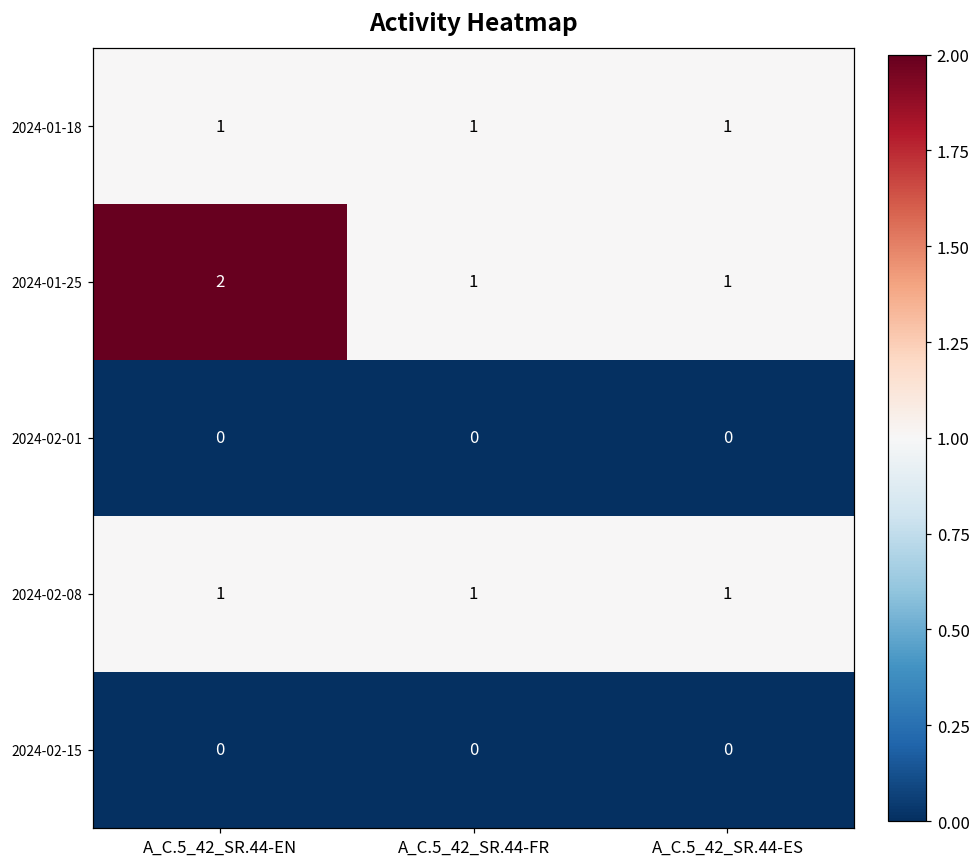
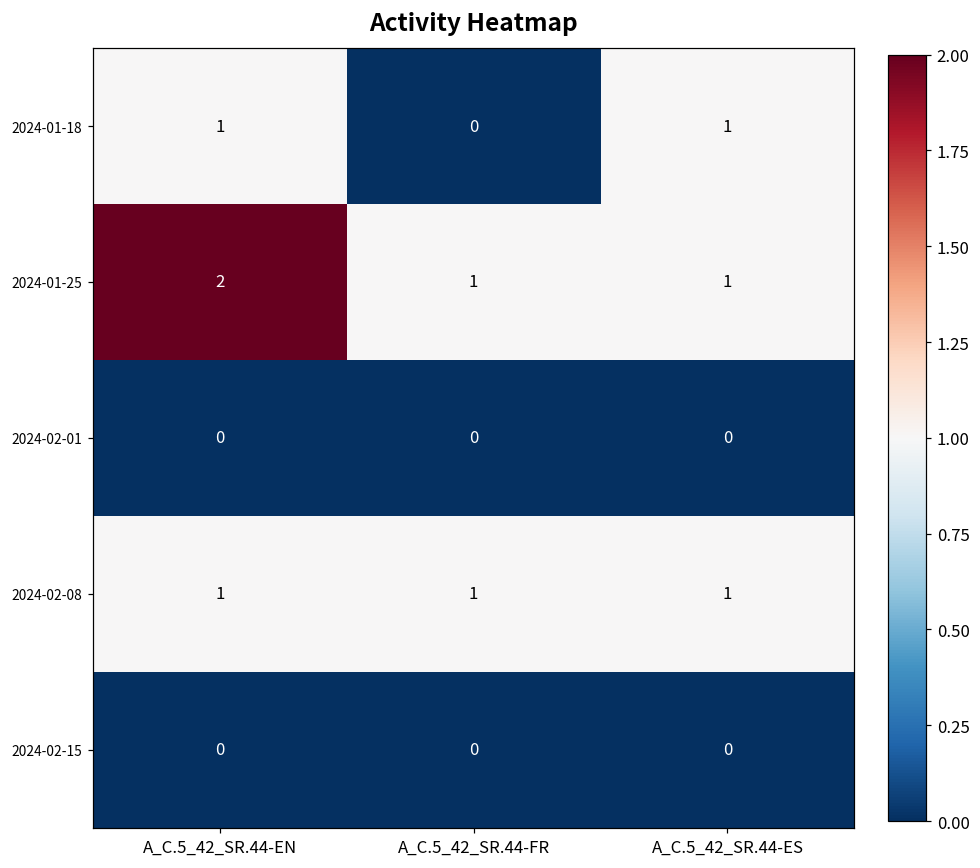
2024-01-18, A_C.5_42_SR.44-FR: 1 -> 0
